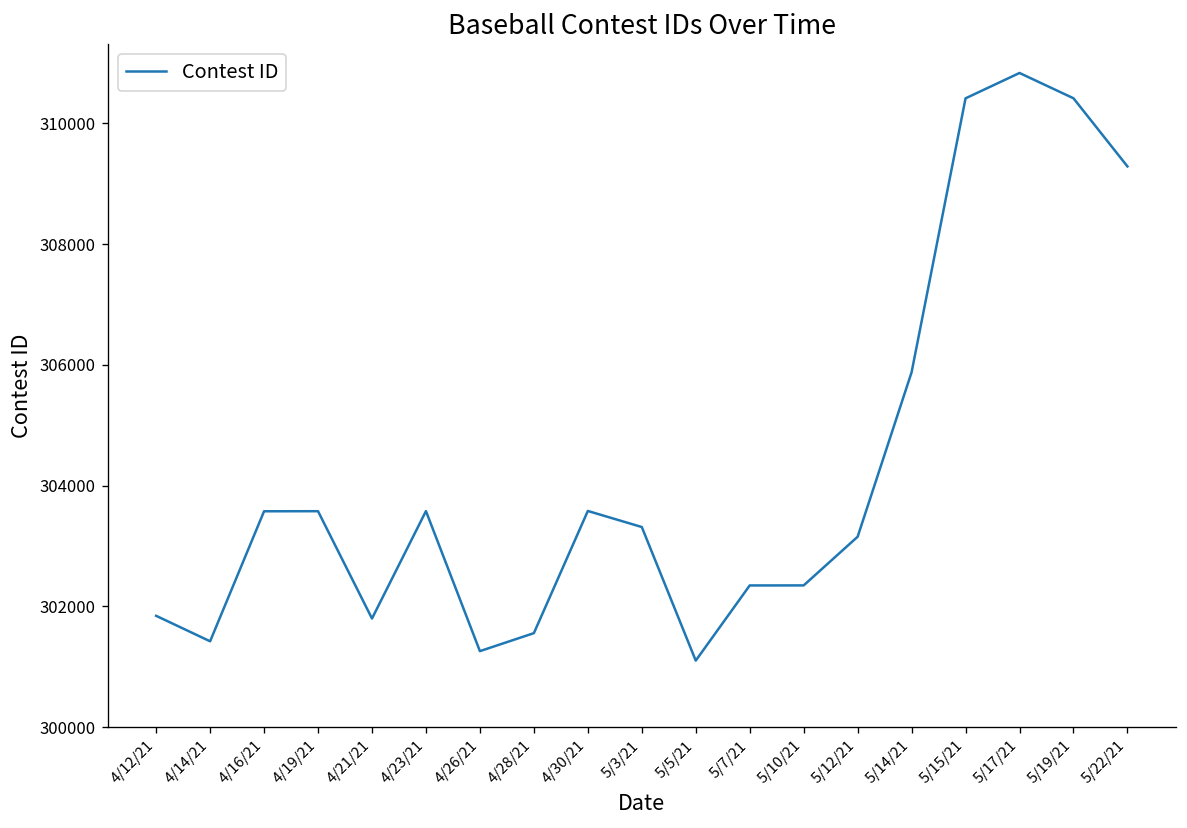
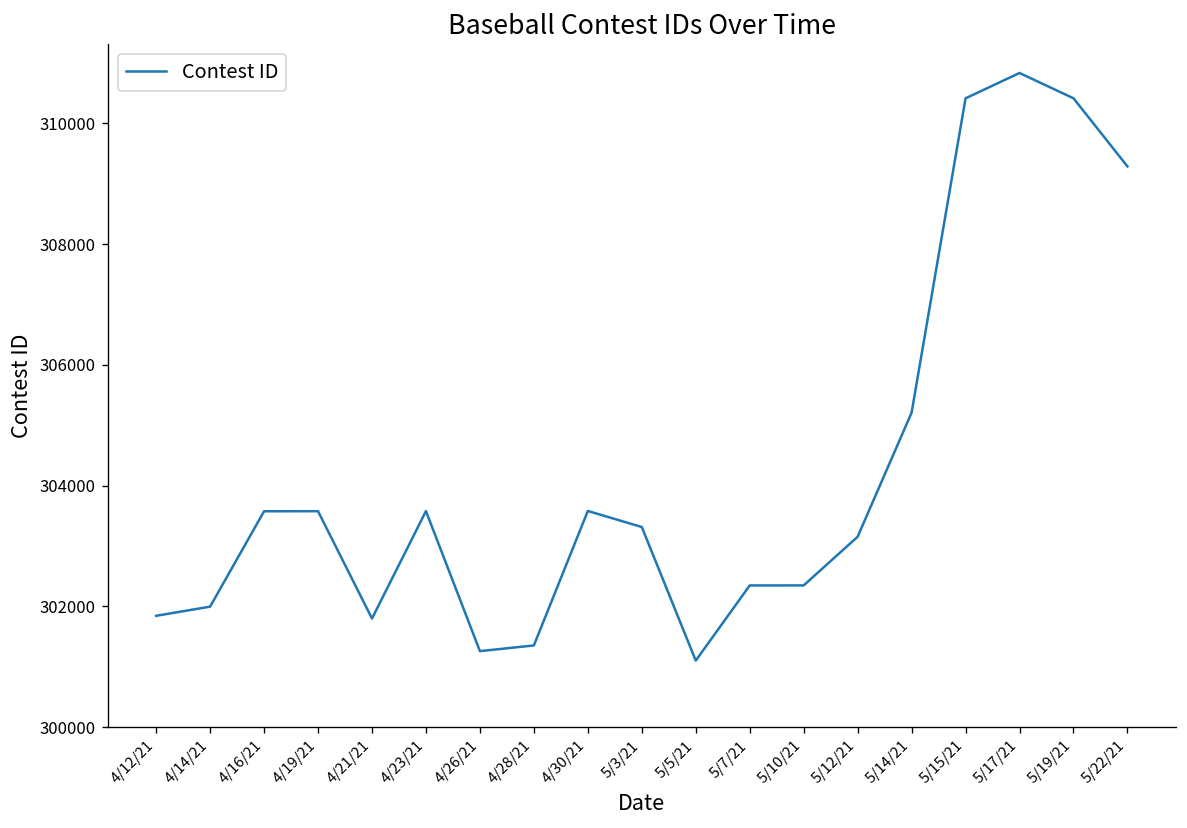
4/14/21: 301400 -> 302000
4/28/21: 301600 -> 301400
5/14/21: 305900 -> 305200
